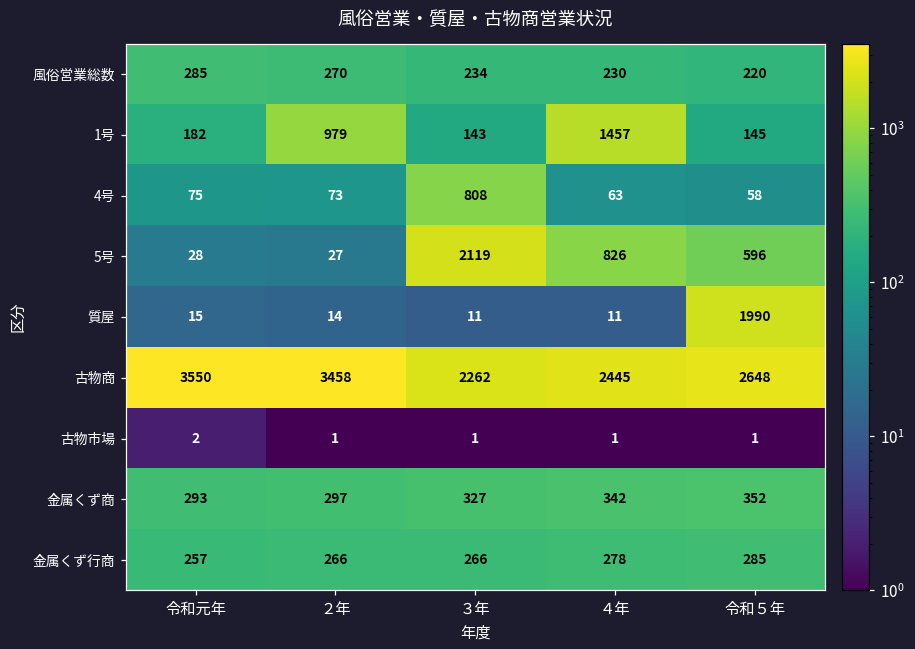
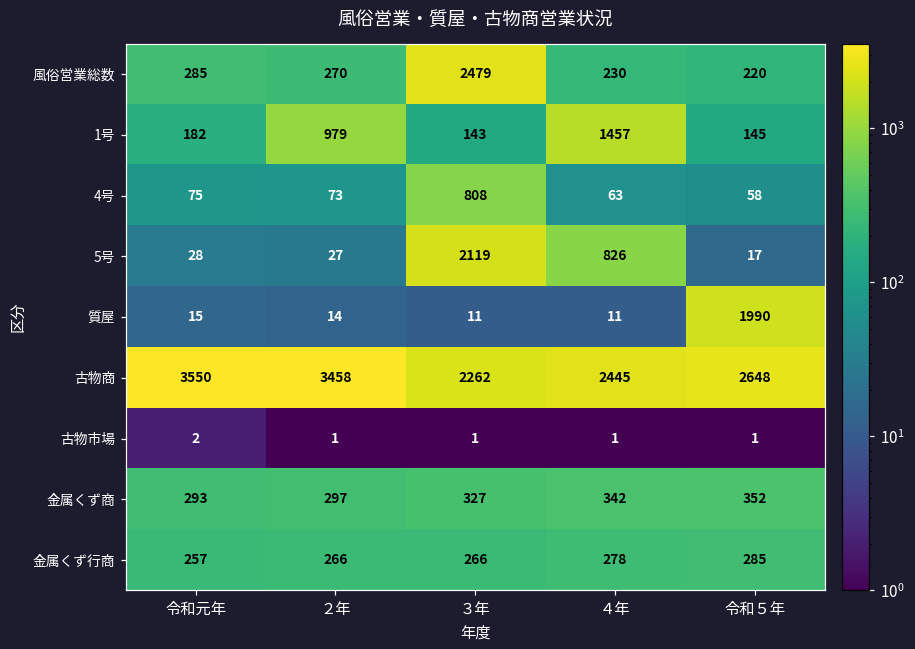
風俗営業総数, ３年: 234 -> 2479
5号, 令和５年: 596 -> 17
